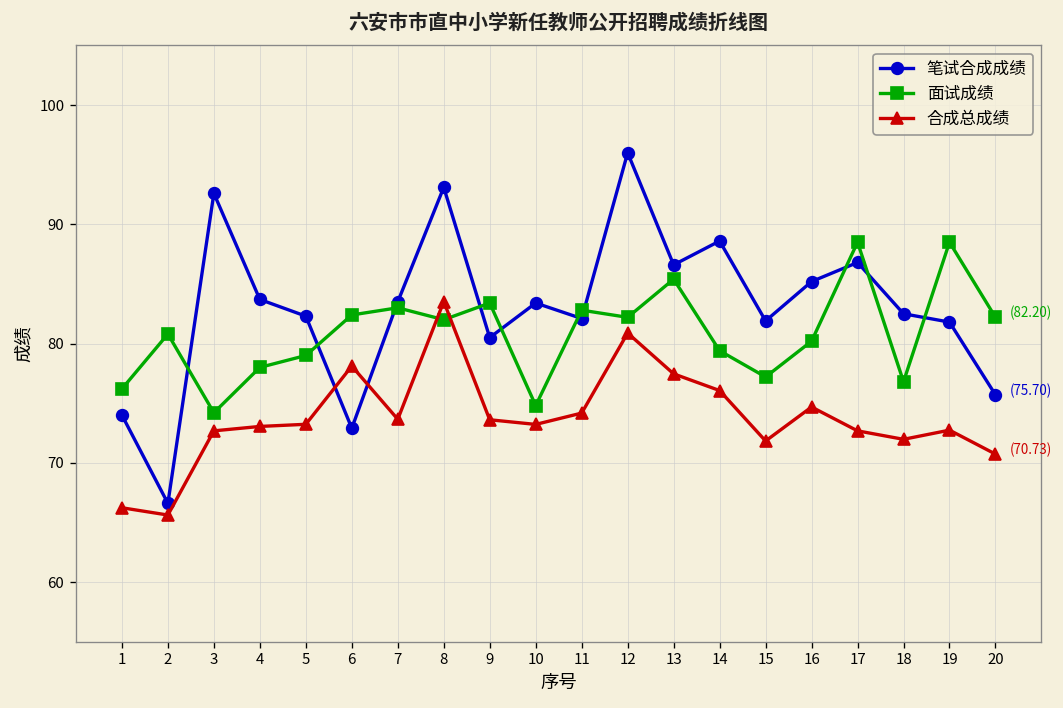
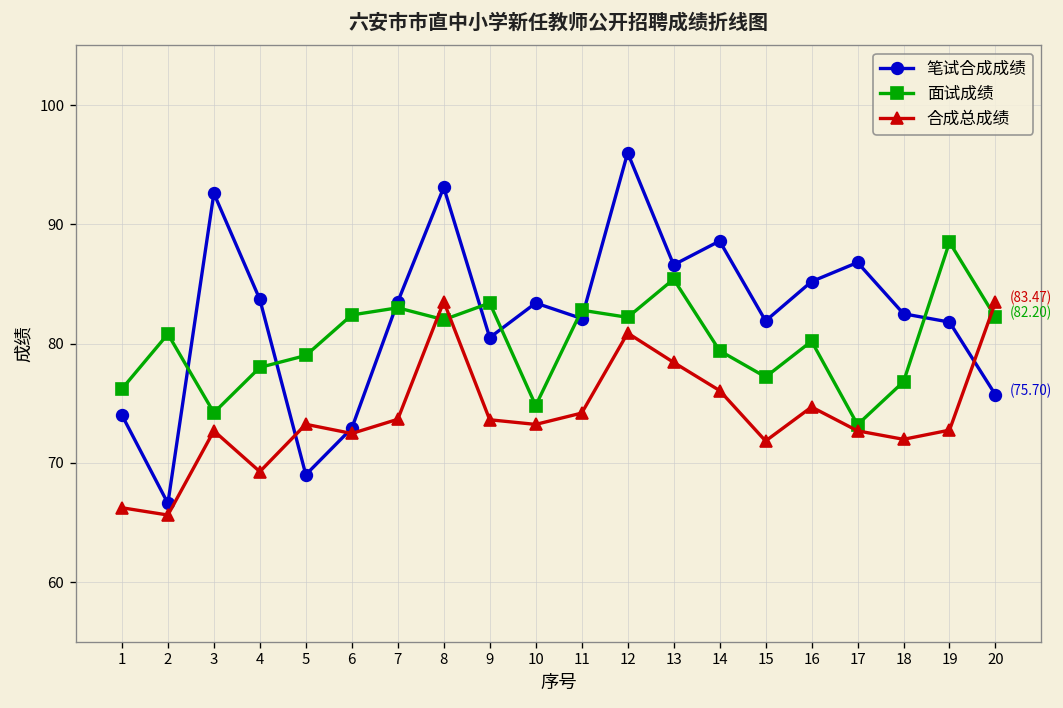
合成总成绩, 4: 73 -> 69
笔试合成成绩, 5: 82 -> 69
合成总成绩, 6: 78 -> 72
合成总成绩, 13: 77 -> 78
面试成绩, 17: 89 -> 73
合成总成绩, 20: (70.73) -> (83.47)
